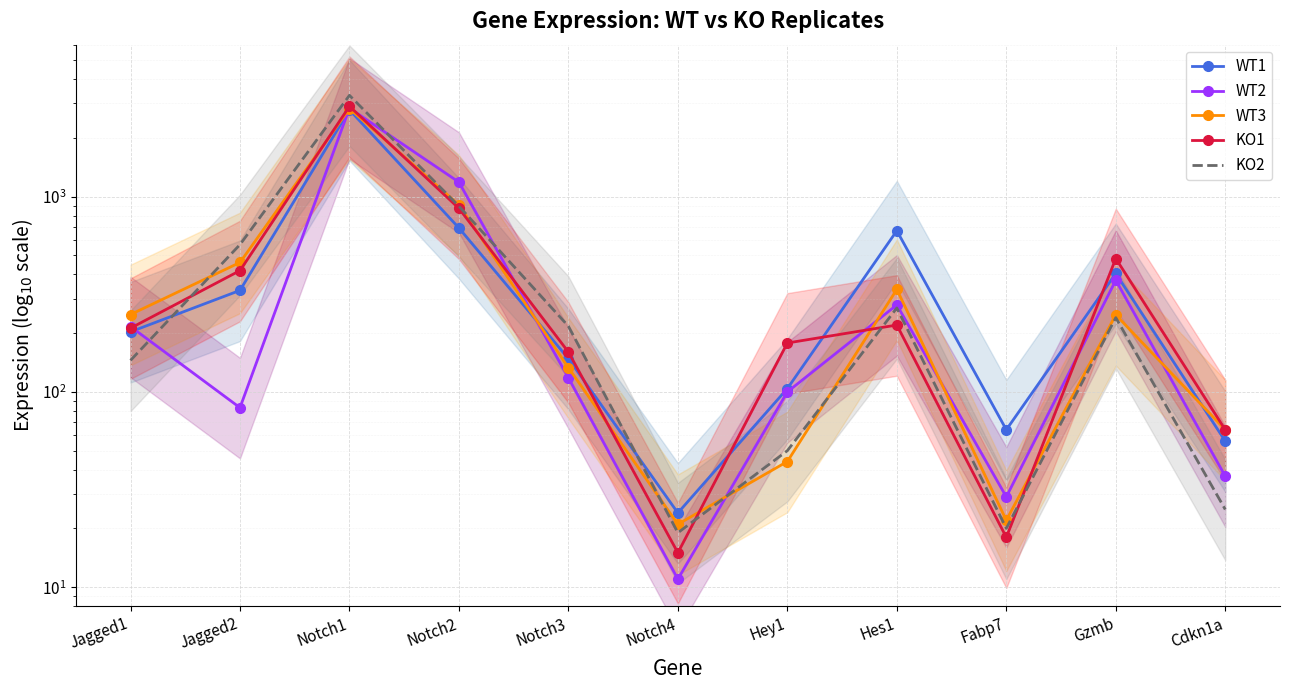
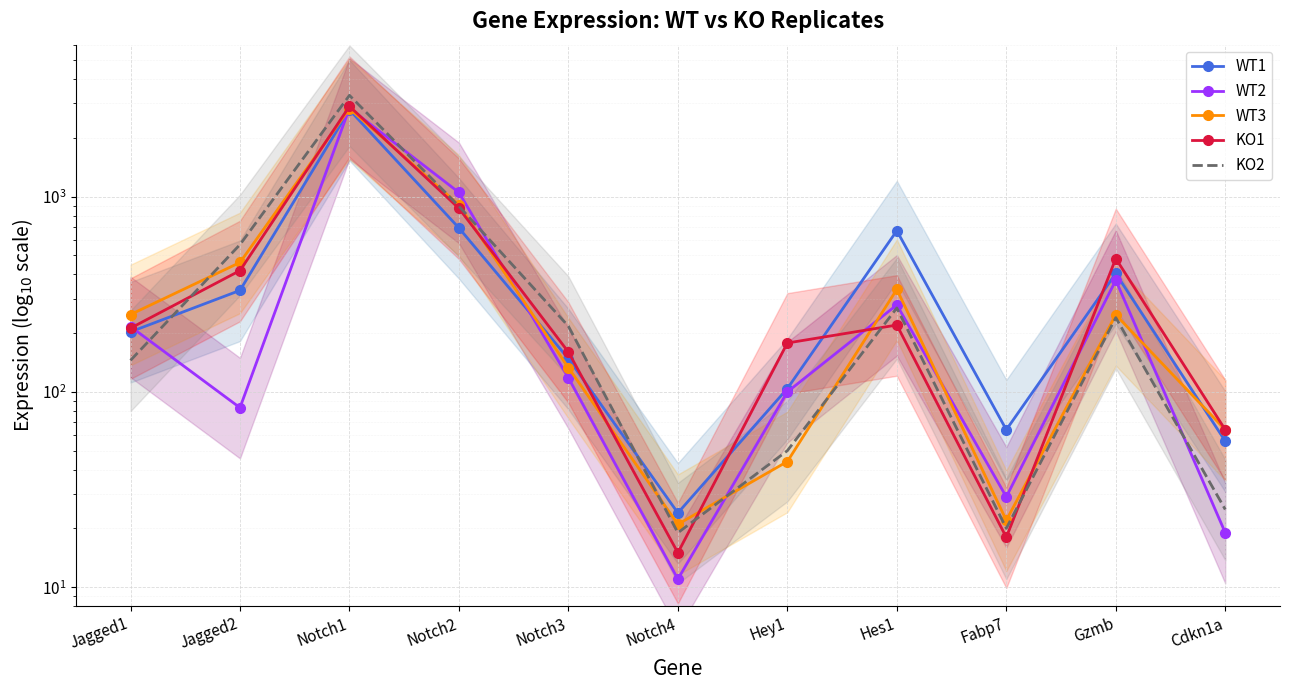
WT2, Notch2: 1200 -> 1100
WT2, Cdkn1a: 37 -> 19
